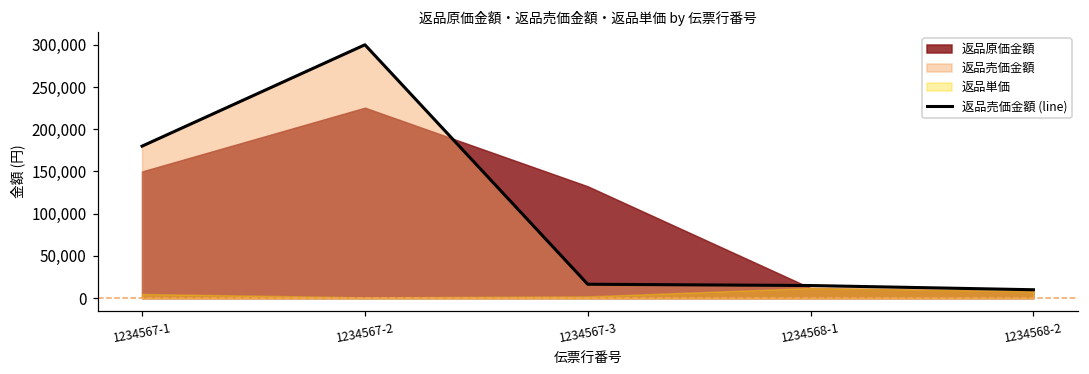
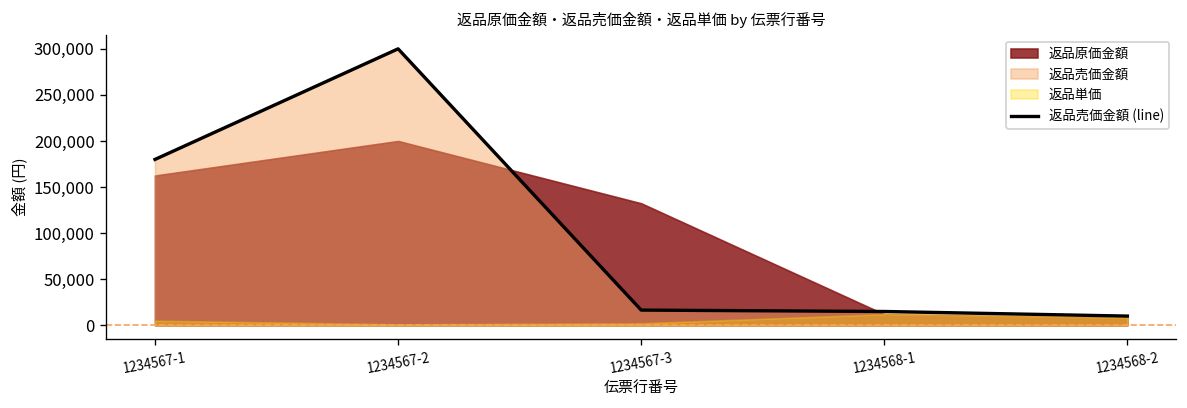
返品原価金額, 1234567-1: 150,000 -> 160,000
返品原価金額, 1234567-2: 230,000 -> 200,000
